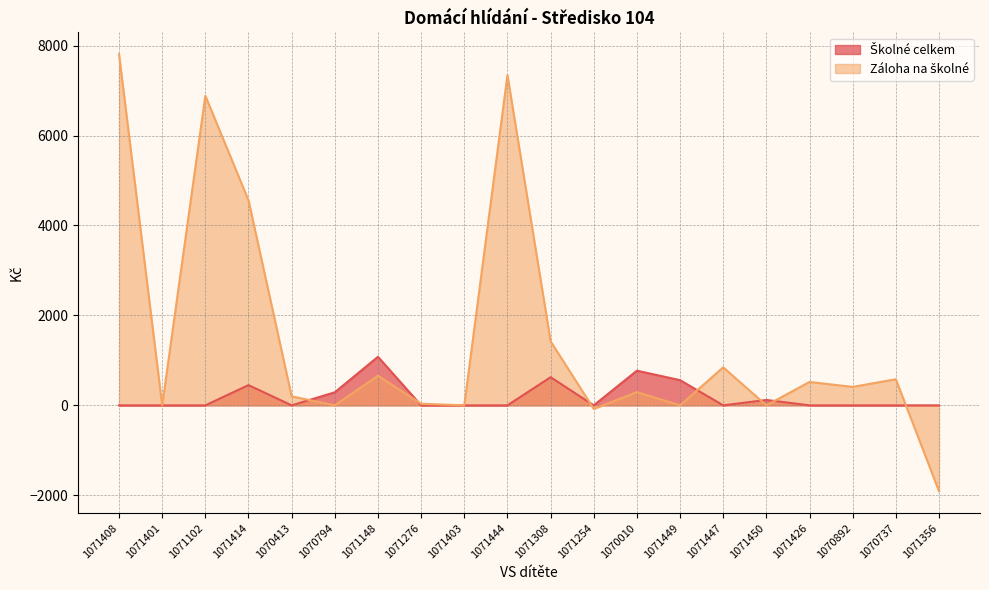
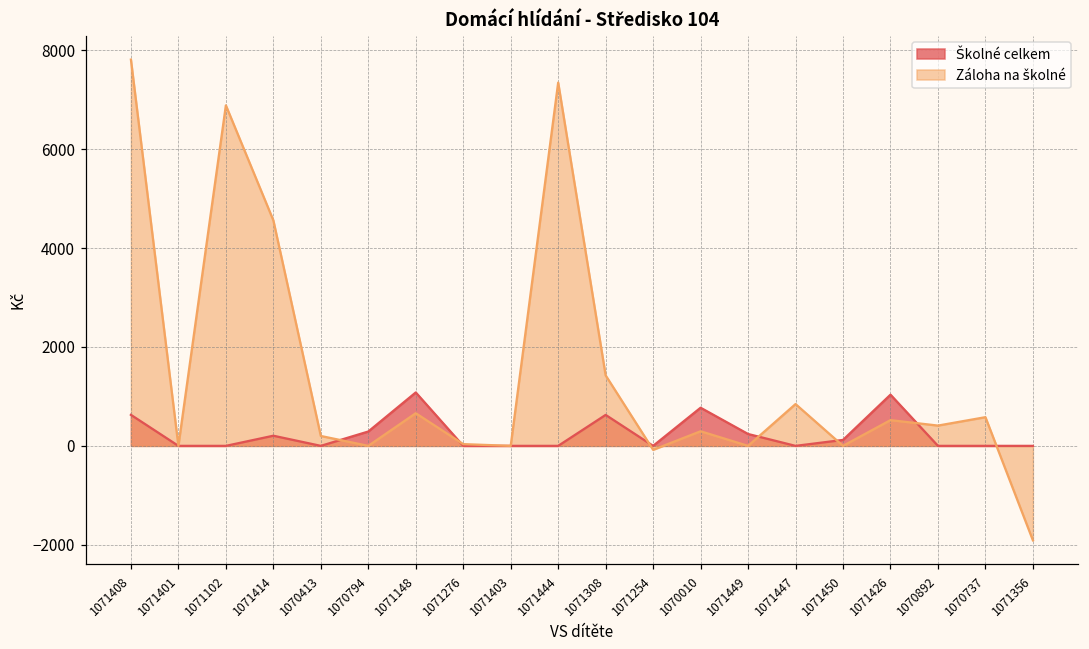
Školné celkem, 1071408: 0 -> 600
Školné celkem, 1071414: 500 -> 200
Školné celkem, 1071449: 600 -> 200
Školné celkem, 1071426: 0 -> 1000
